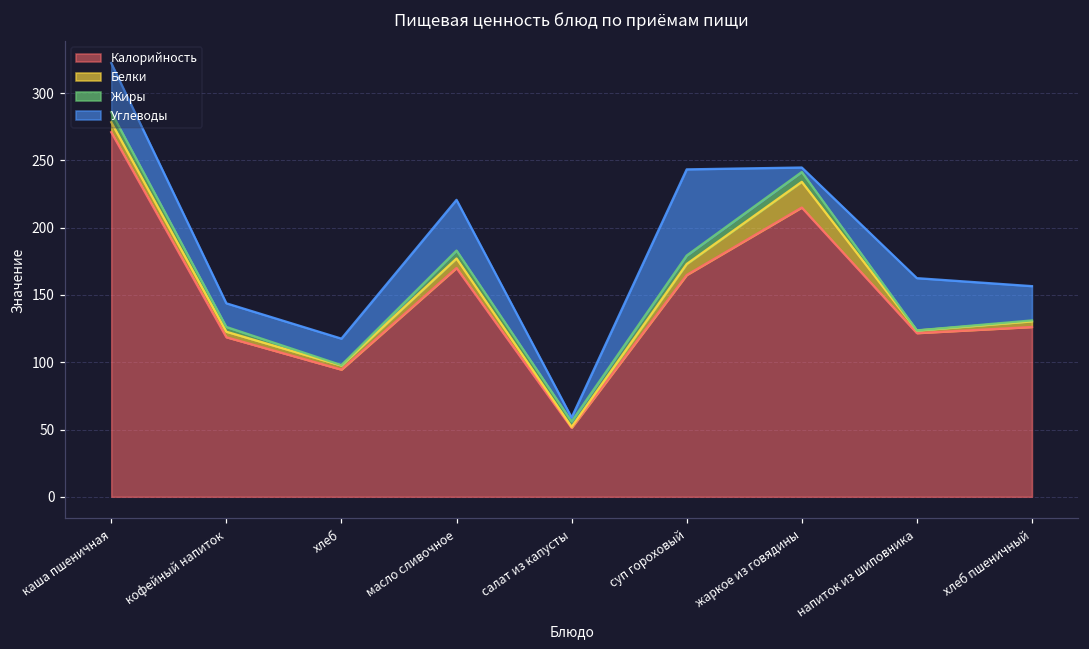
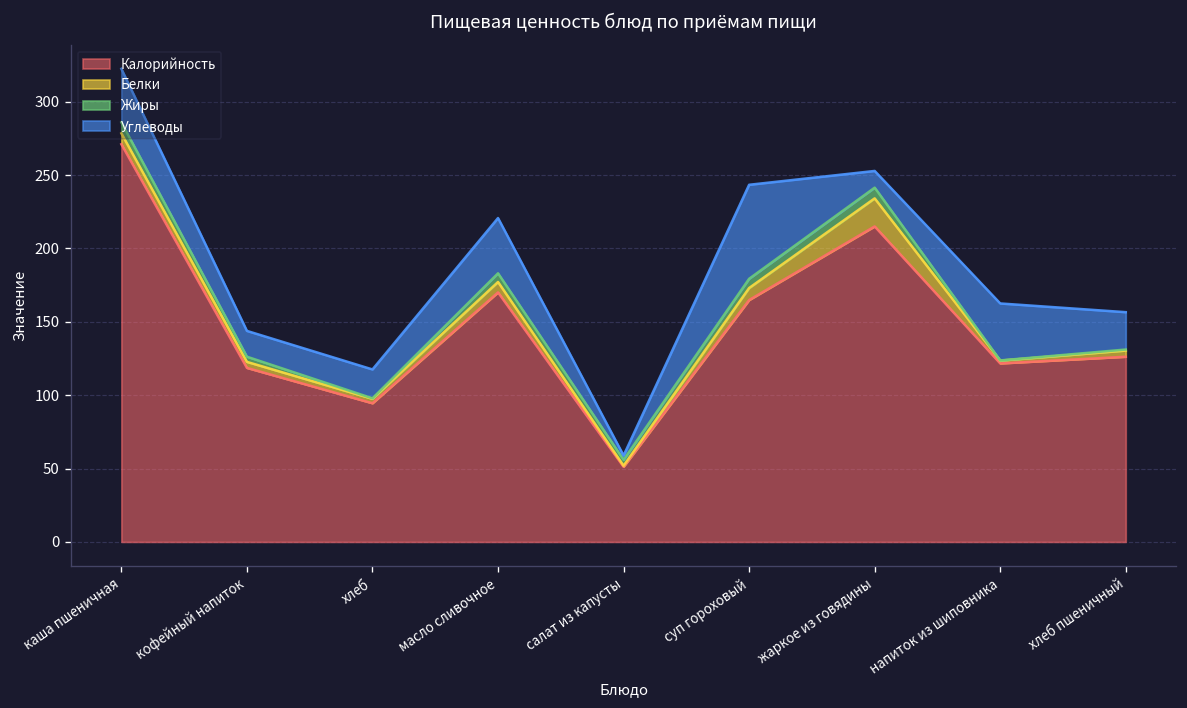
Углеводы, жаркое из говядины: 3 -> 11
